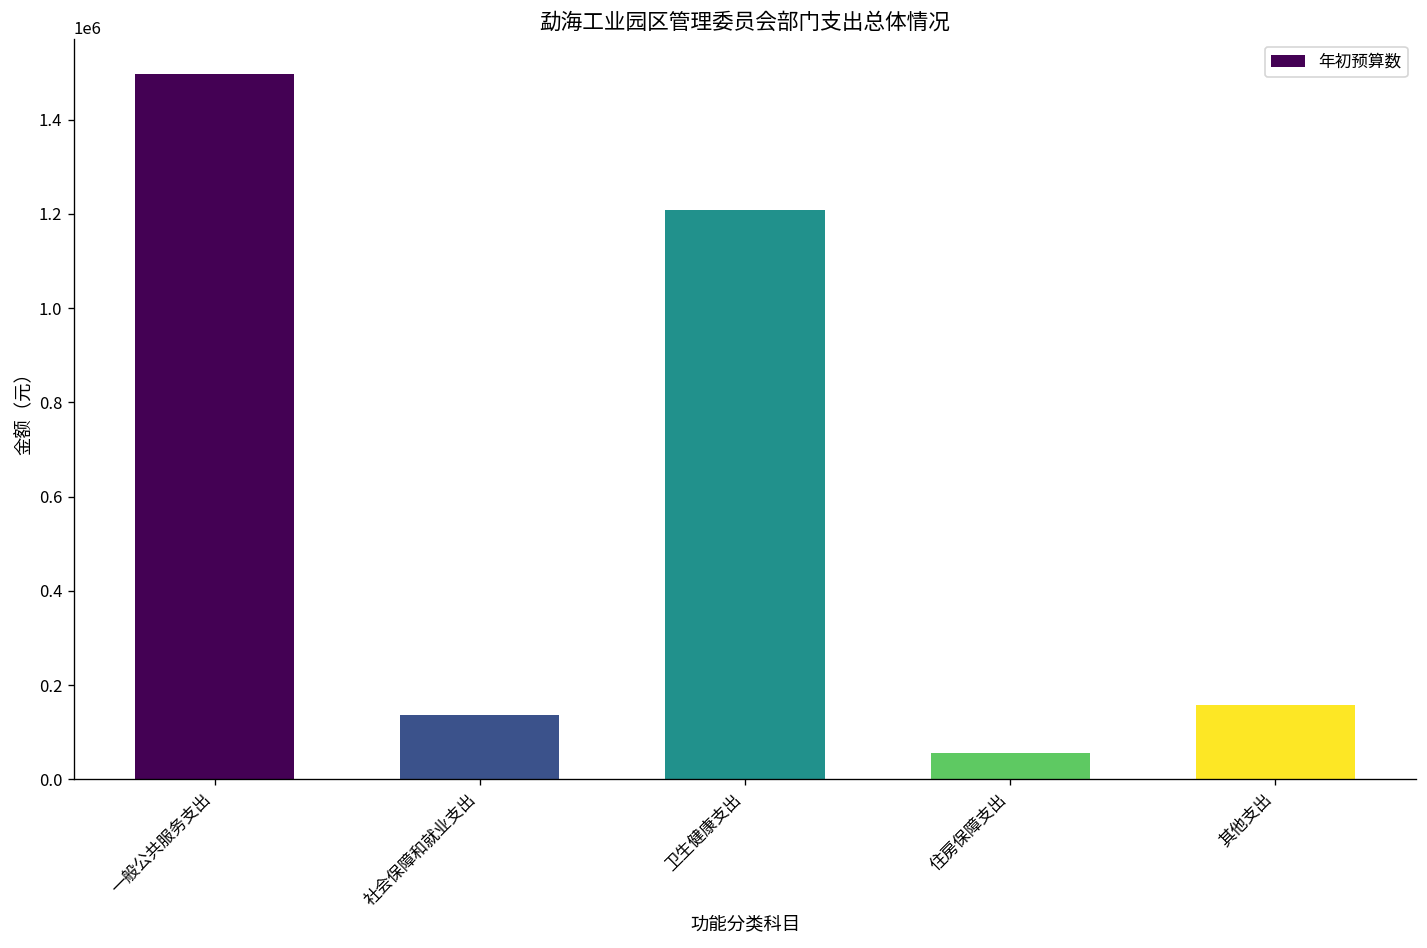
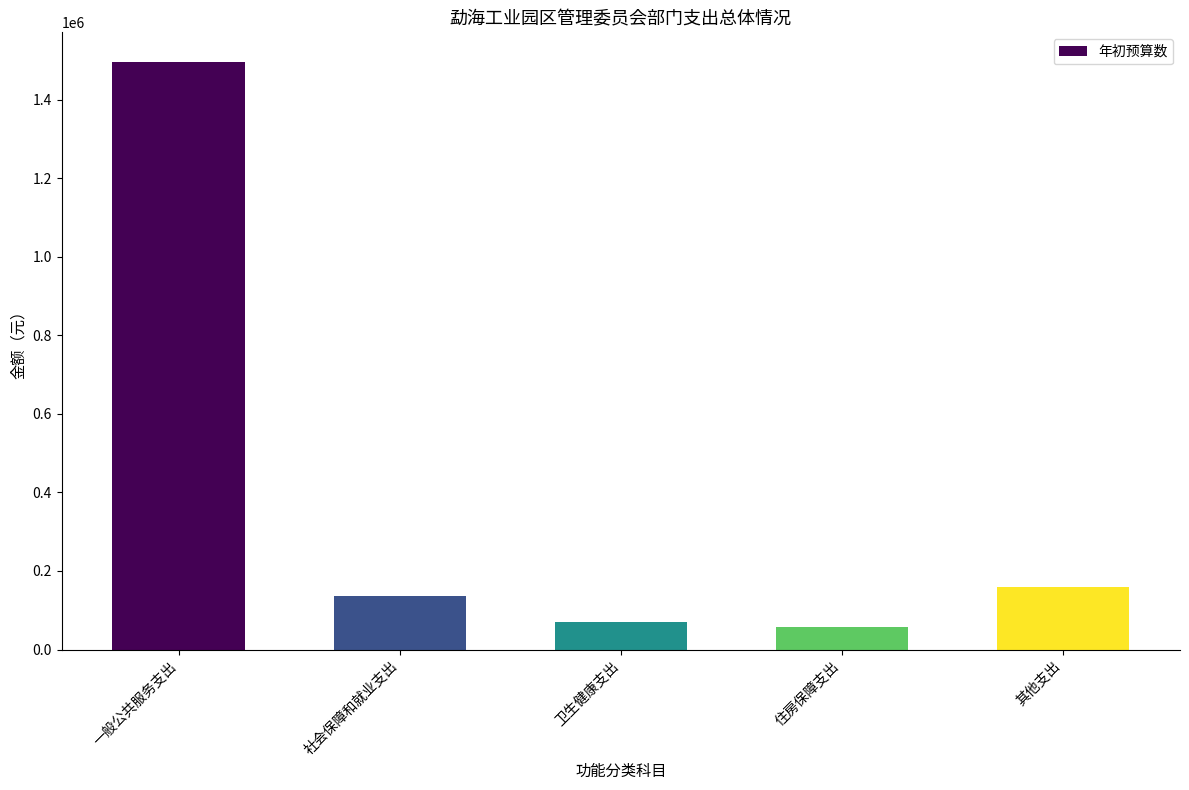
卫生健康支出: 1210000 -> 70000
